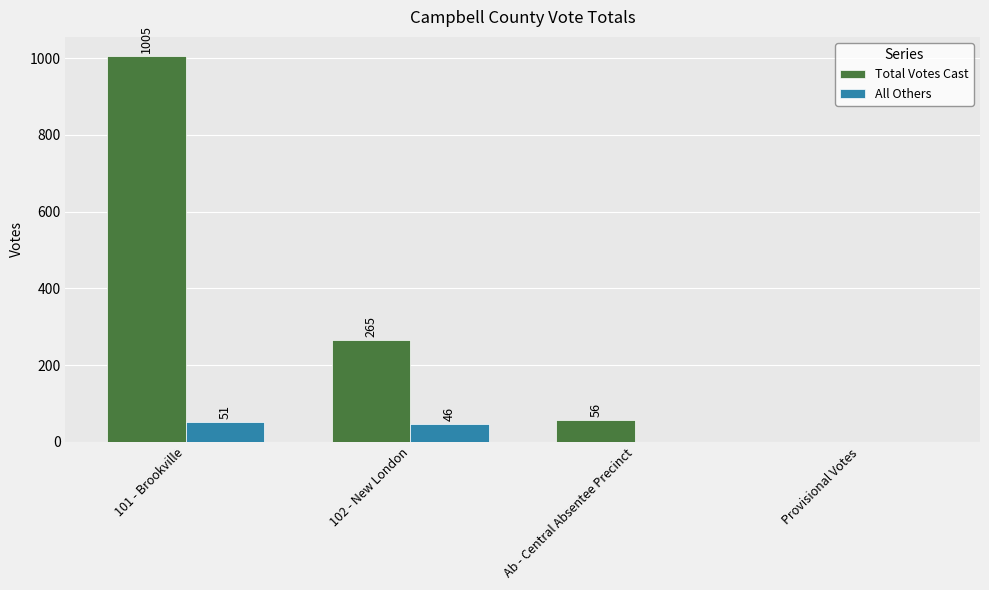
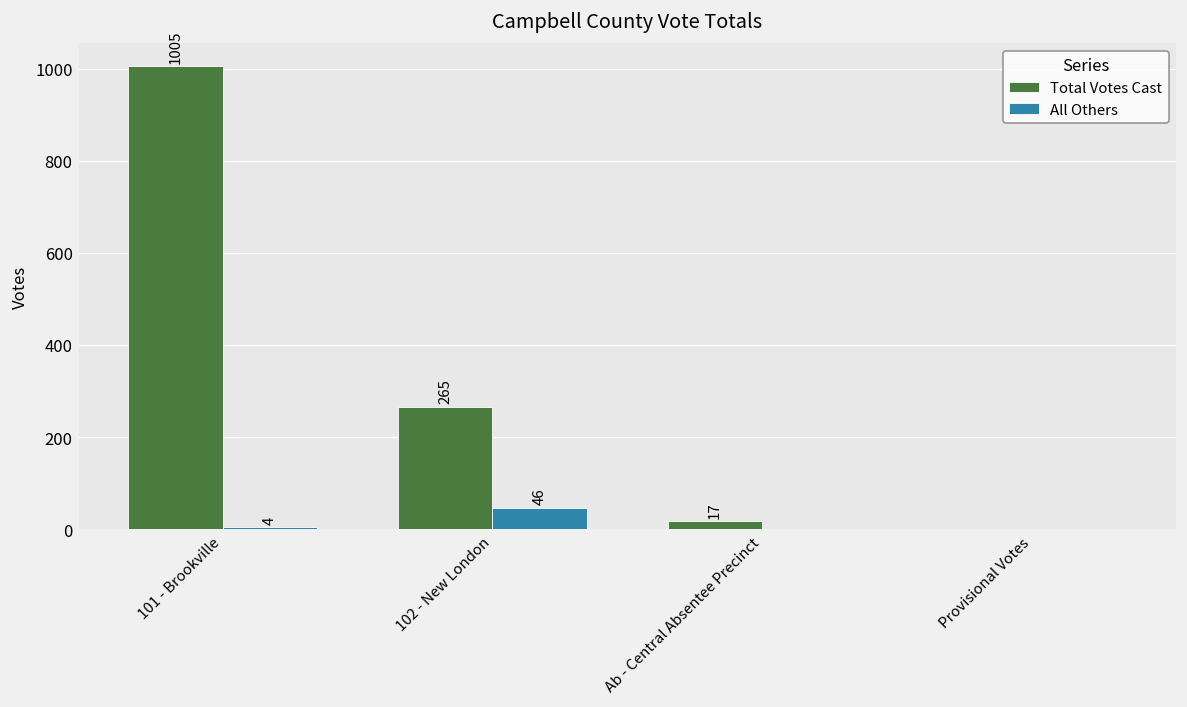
All Others, 101 - Brookville: 51 -> 4
Total Votes Cast, Ab - Central Absentee Precinct: 56 -> 17
